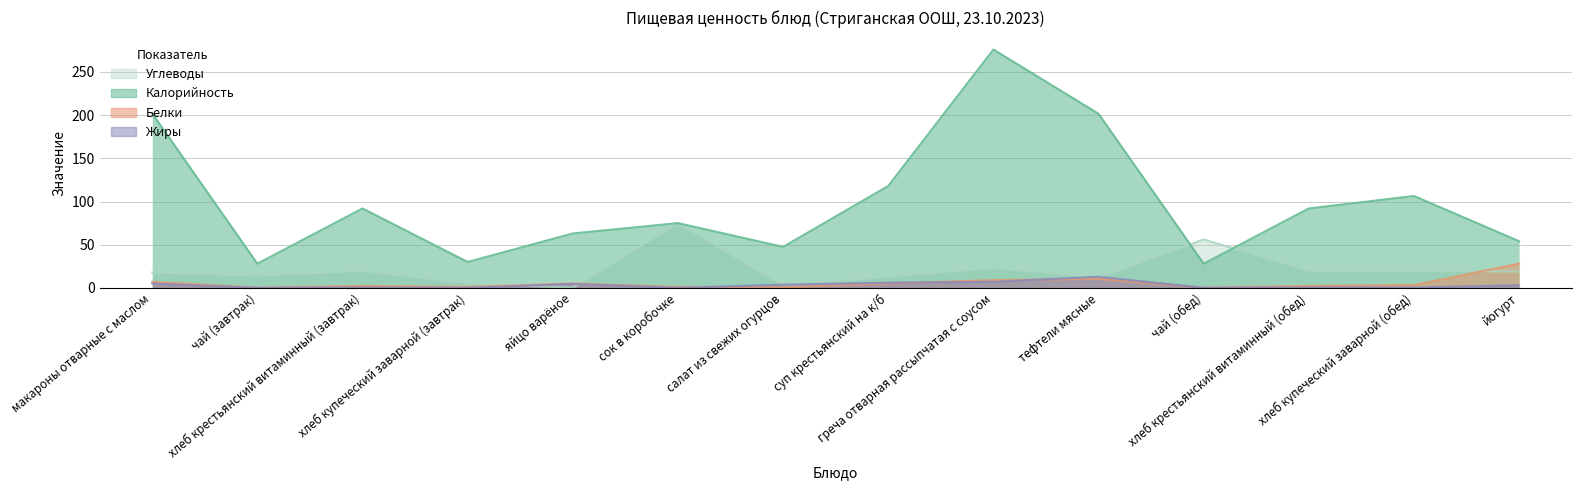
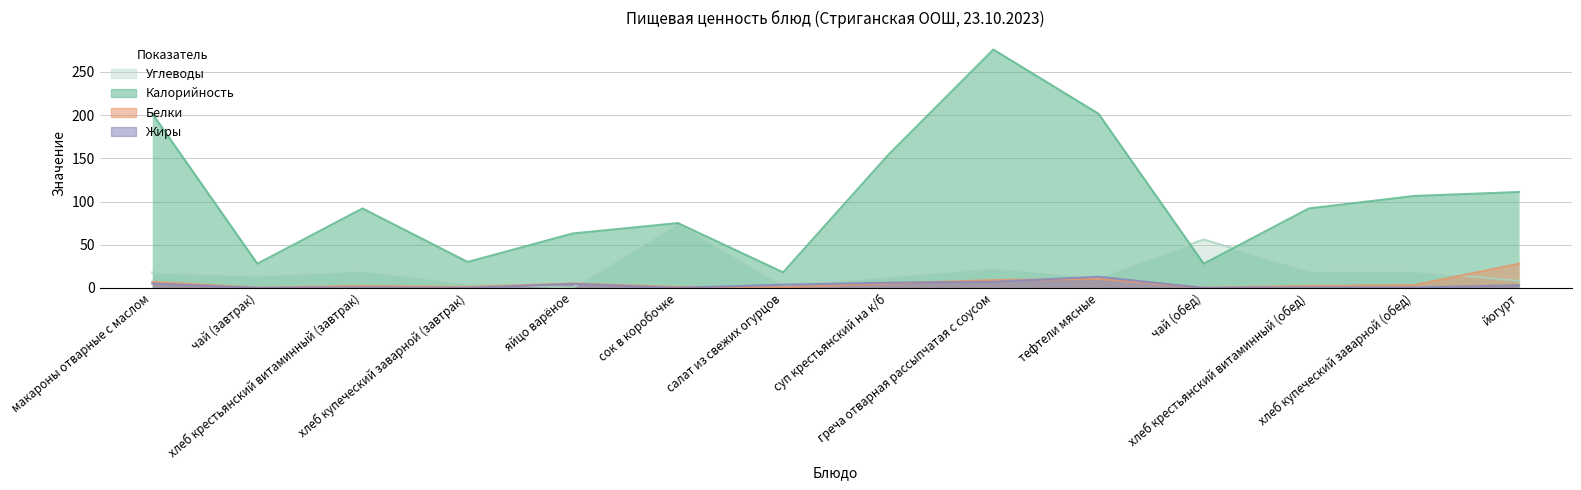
Калорийность, салат из свежих огурцов: 50 -> 20
Калорийность, суп крестьянский на к/б: 120 -> 150
Углеводы, йогурт: 20 -> 10
Калорийность, йогурт: 50 -> 110
